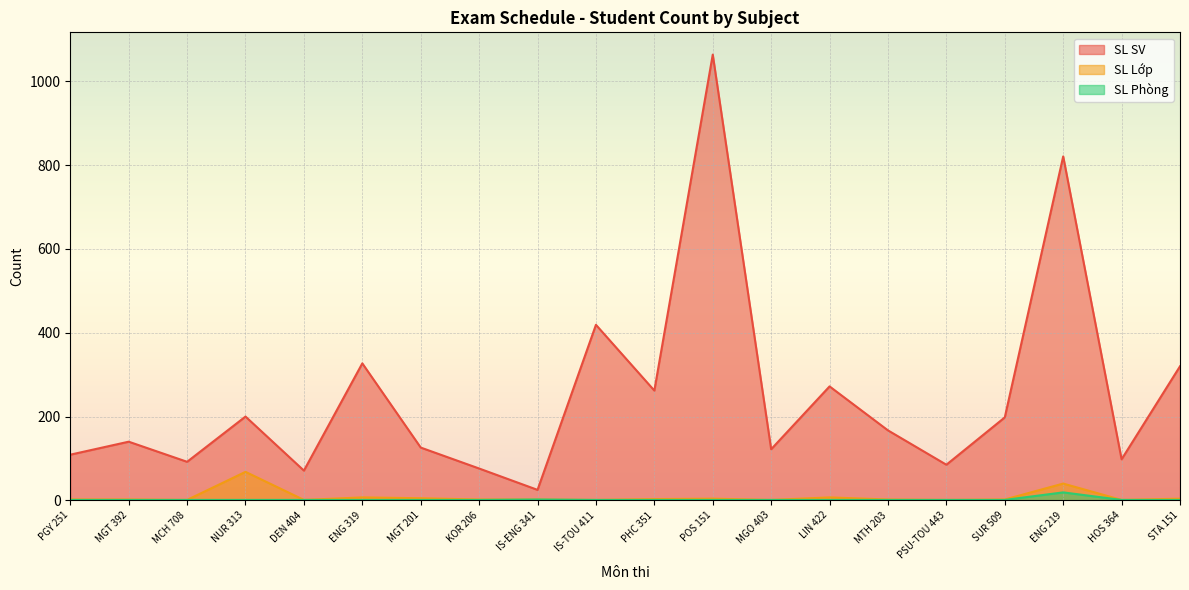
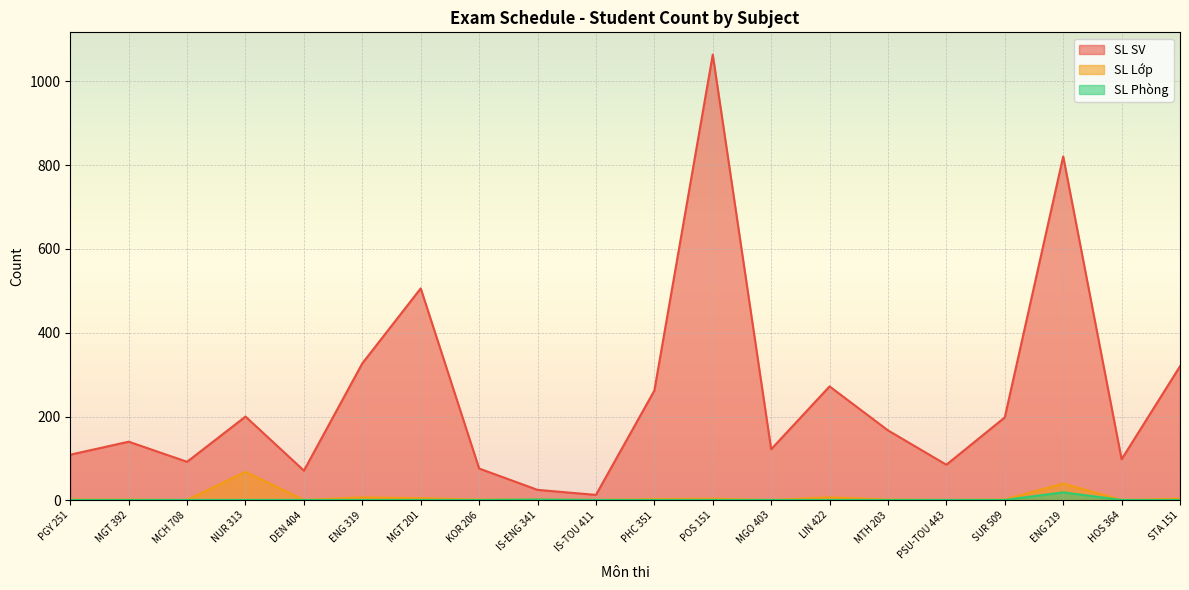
SL SV, MGT 201: 130 -> 510
SL SV, IS-TOU 411: 420 -> 10
